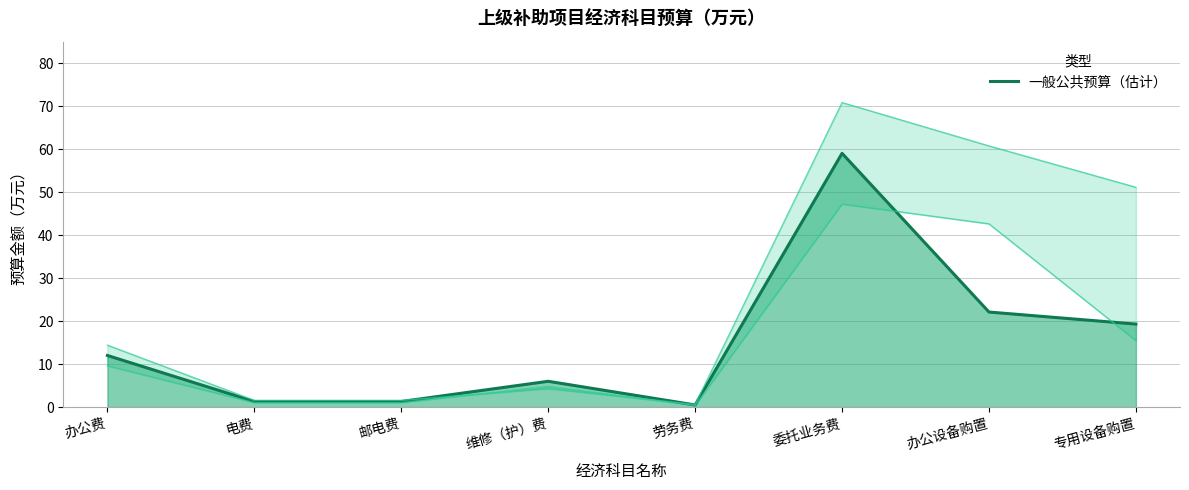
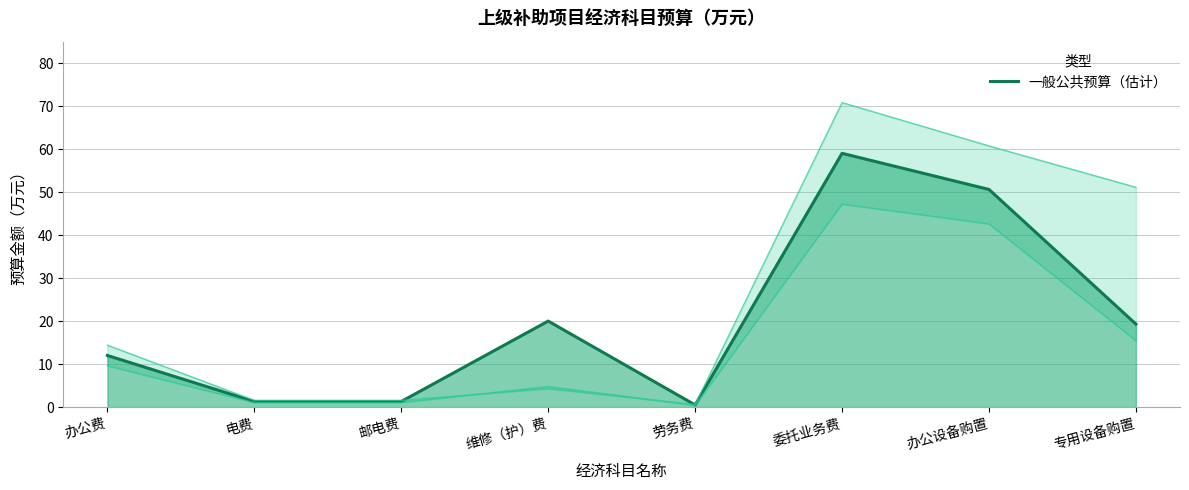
一般公共预算（估计）, 维修（护）费: 6 -> 20
一般公共预算（估计）, 办公设备购置: 22 -> 51
